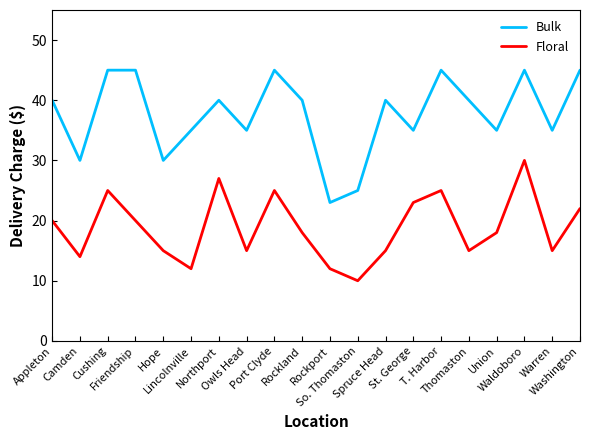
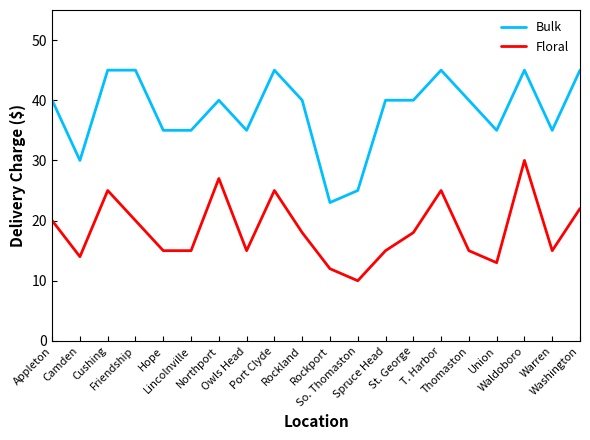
Bulk, Hope: 30 -> 35
Floral, Lincolnville: 12 -> 15
Bulk, St. George: 35 -> 40
Floral, St. George: 23 -> 18
Floral, Union: 18 -> 13
